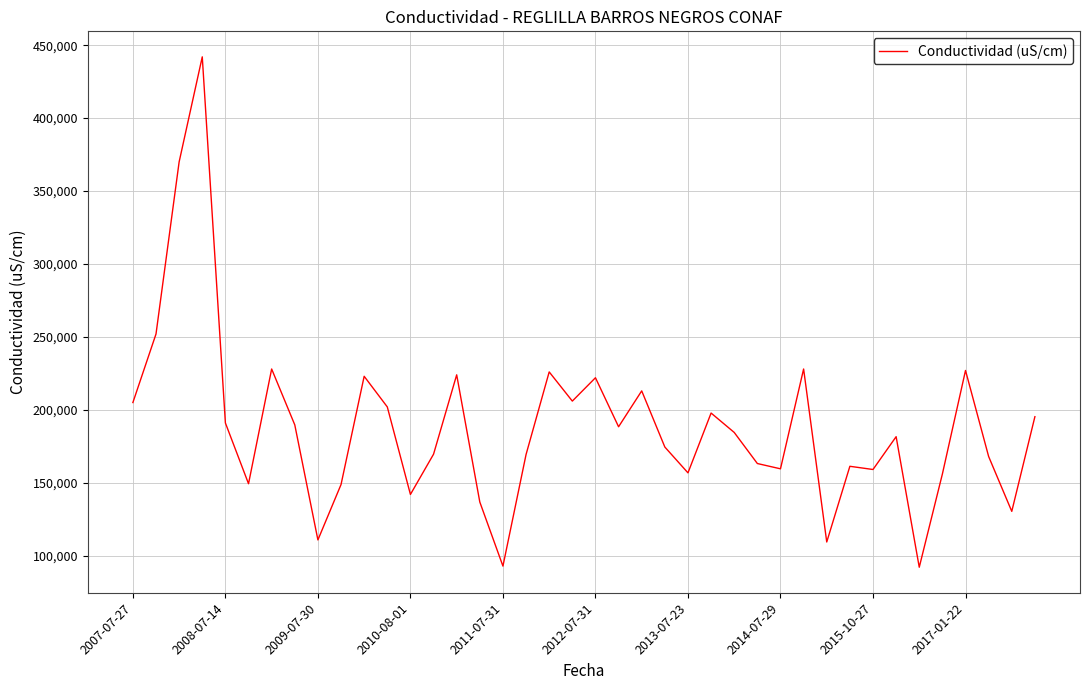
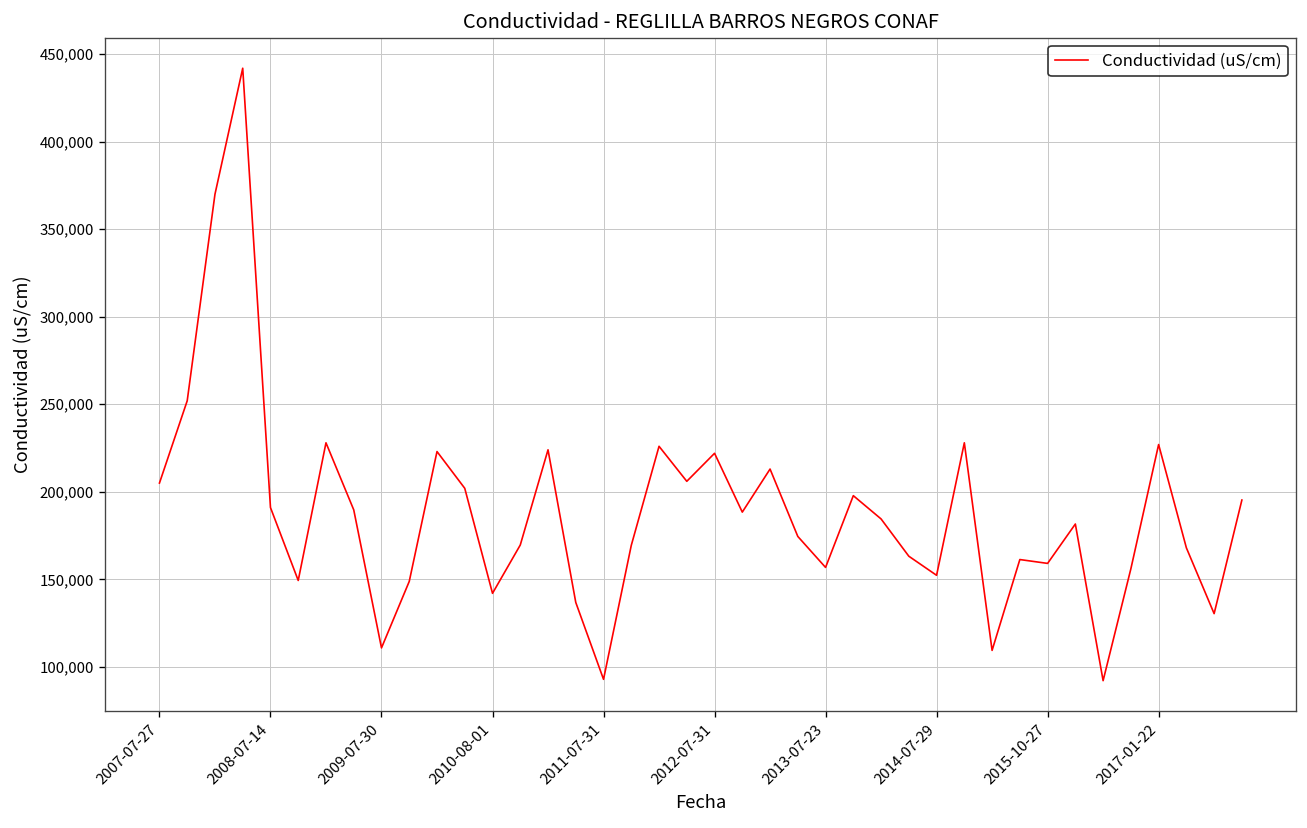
2014-07-29: 160,000 -> 152,000
